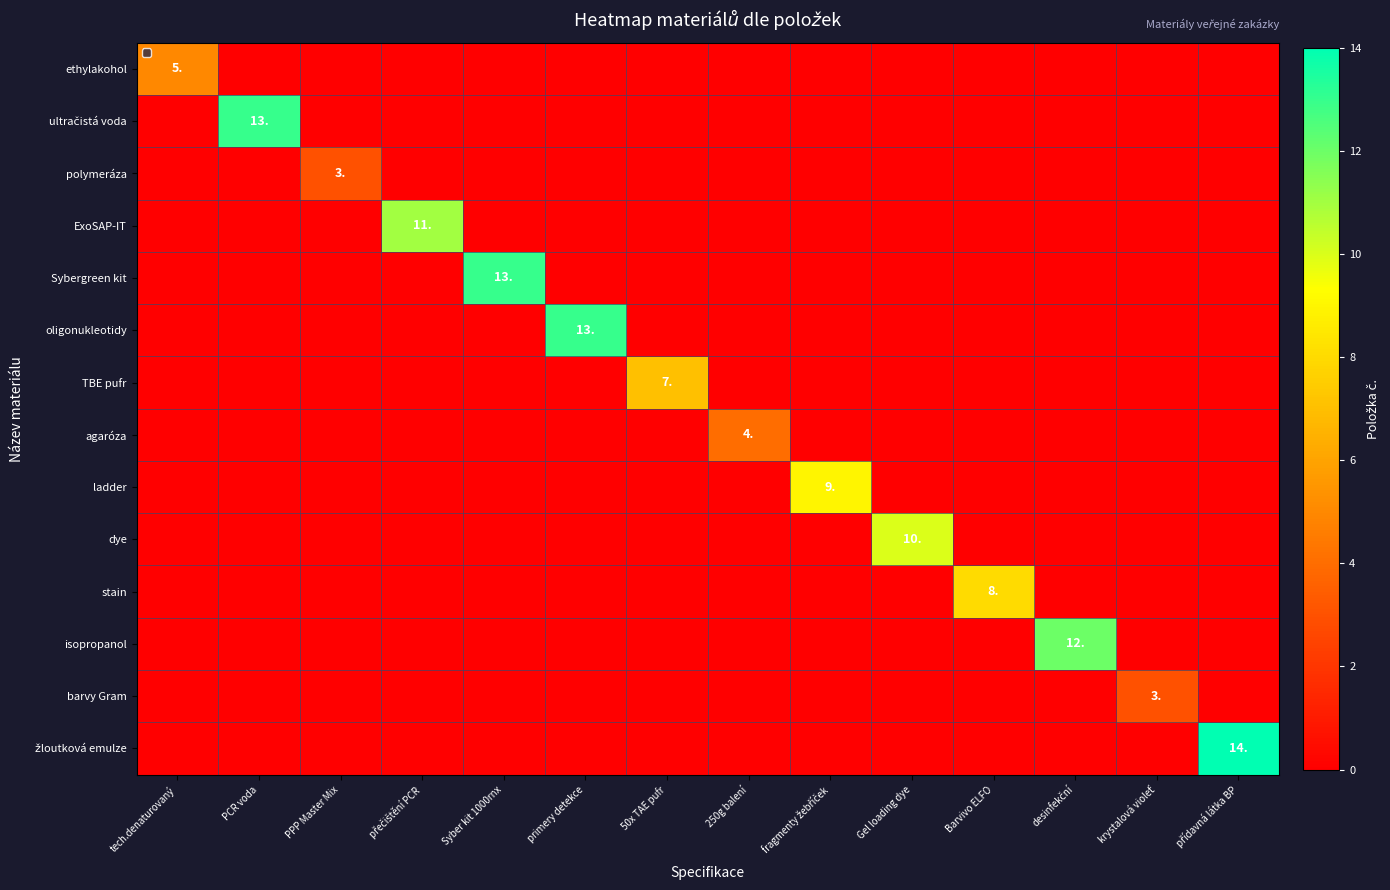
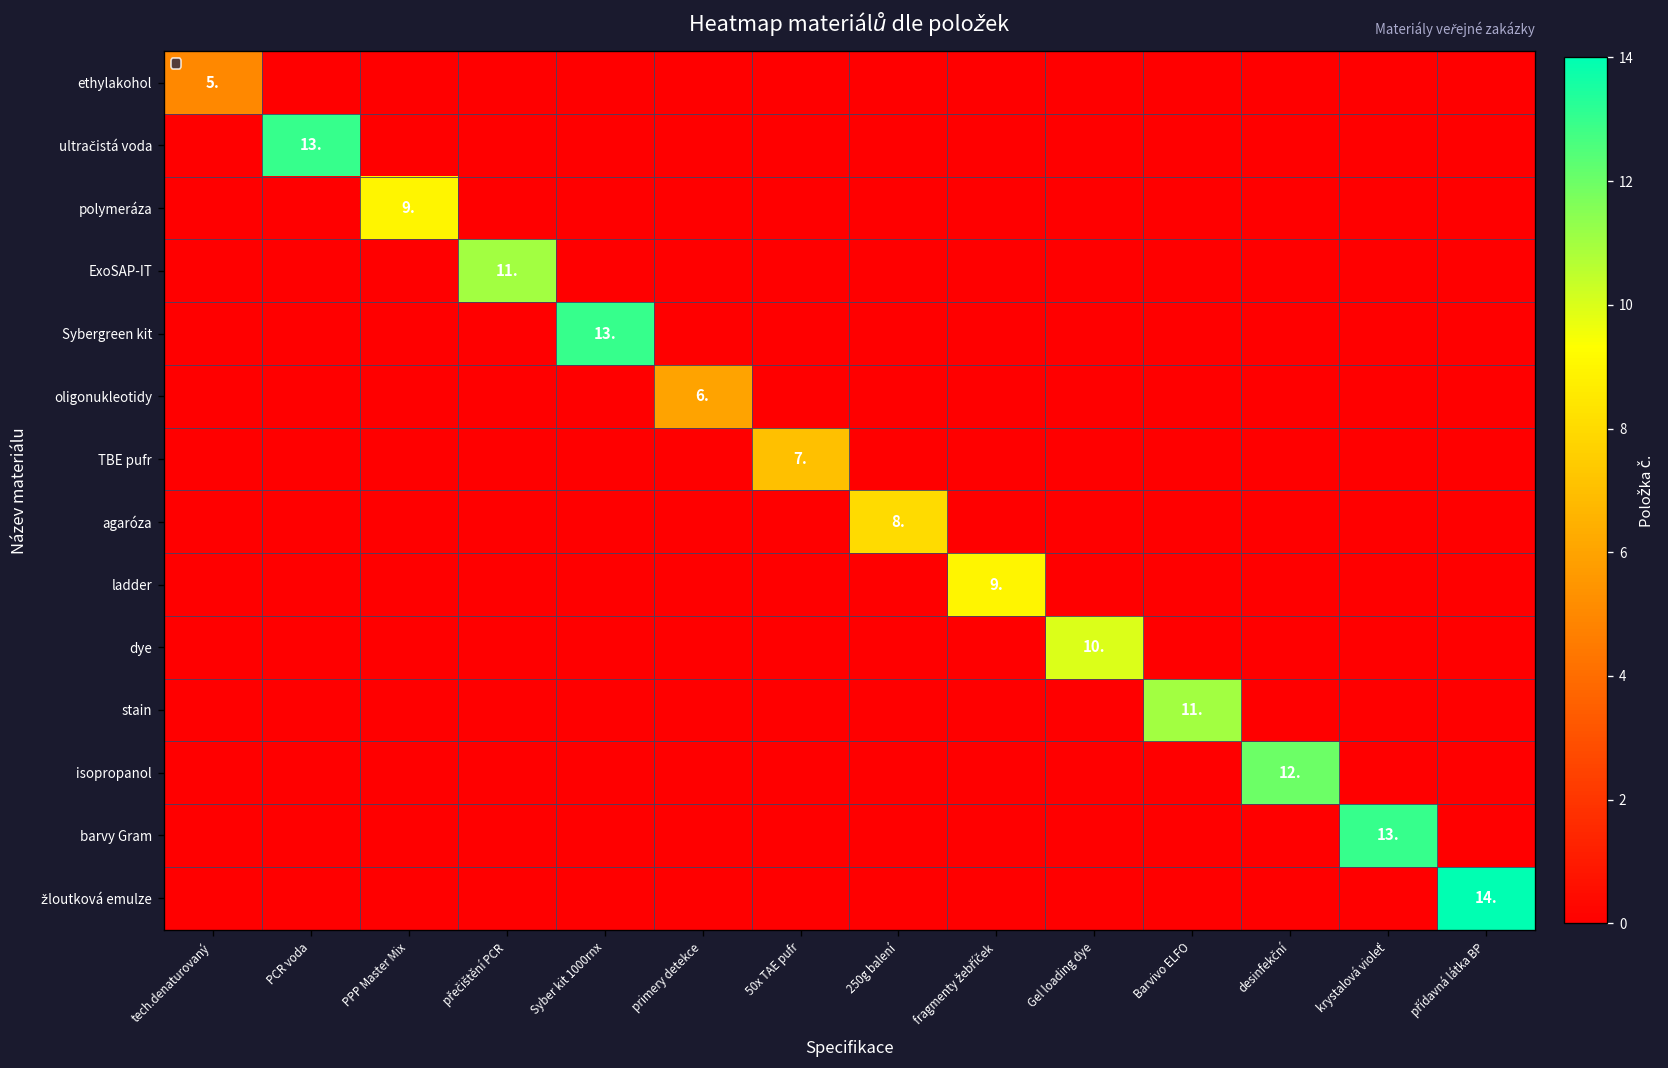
polymeráza, PPP Master Mix: 3. -> 9.
oligonukleotidy, primery detekce: 13. -> 6.
agaróza, 250g balení: 4. -> 8.
stain, Barvivo ELFO: 8. -> 11.
barvy Gram, krystalová violeť: 3. -> 13.
